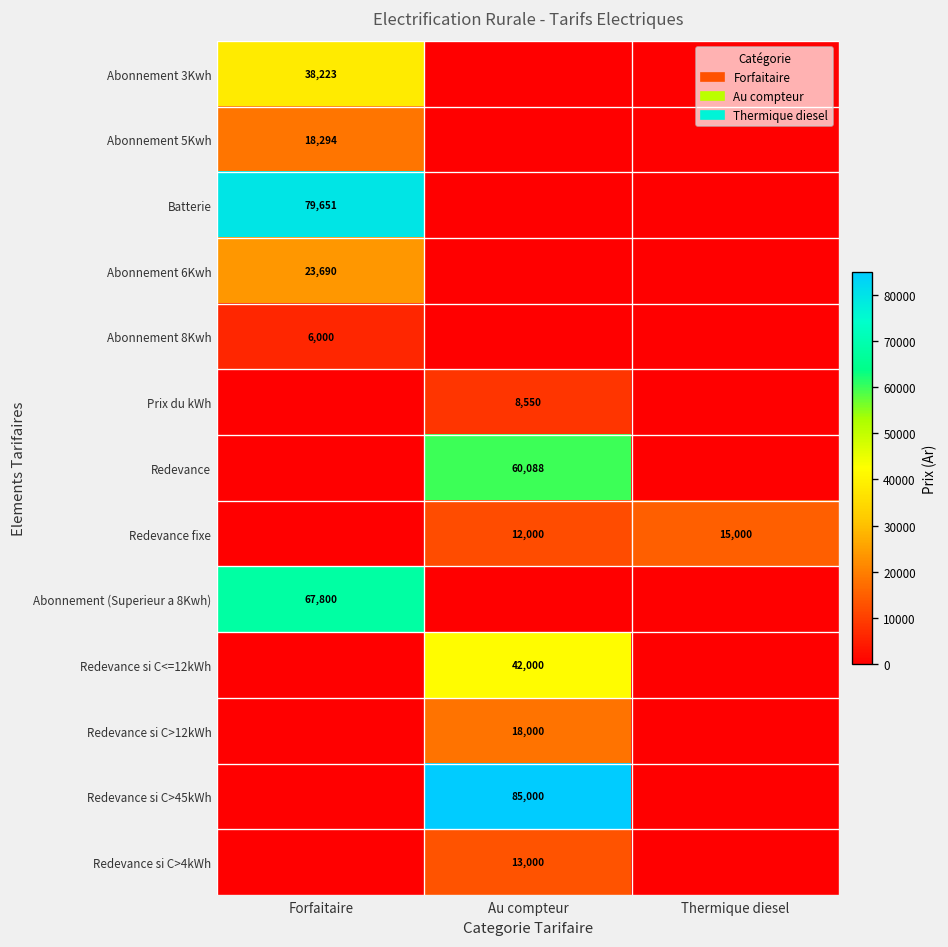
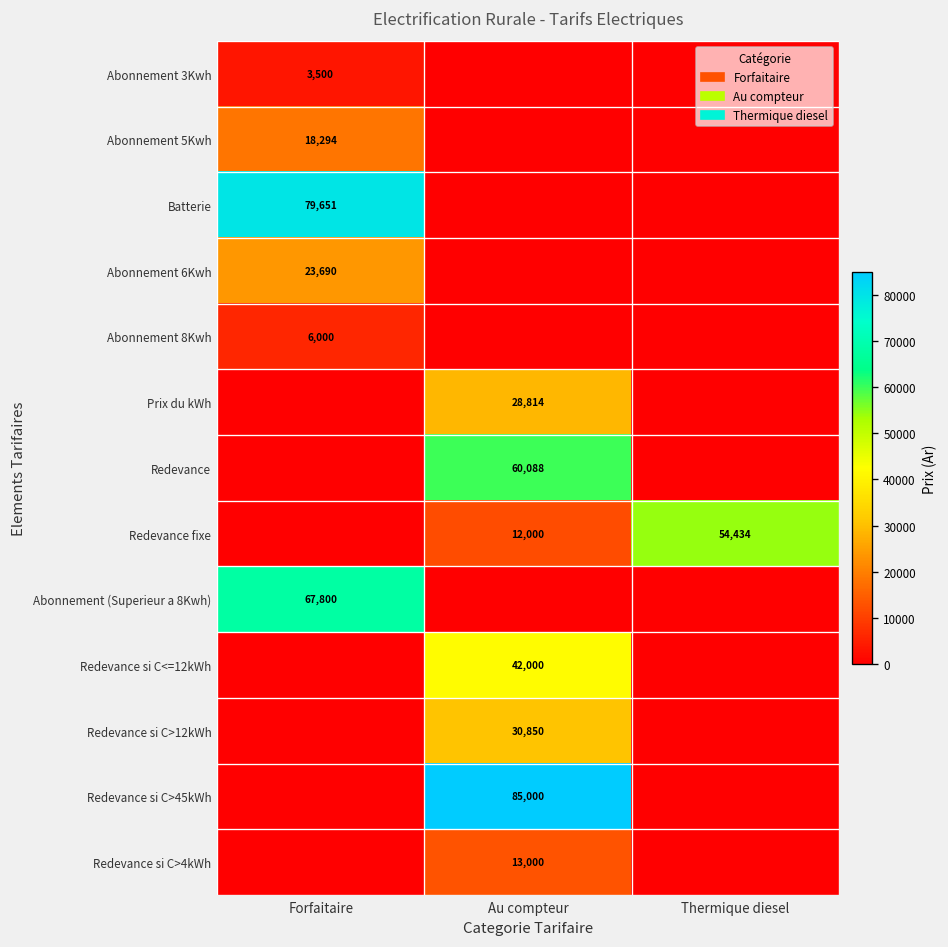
Abonnement 3Kwh, Forfaitaire: 38,223 -> 3,500
Prix du kWh, Au compteur: 8,550 -> 28,814
Redevance fixe, Thermique diesel: 15,000 -> 54,434
Redevance si C>12kWh, Au compteur: 18,000 -> 30,850
